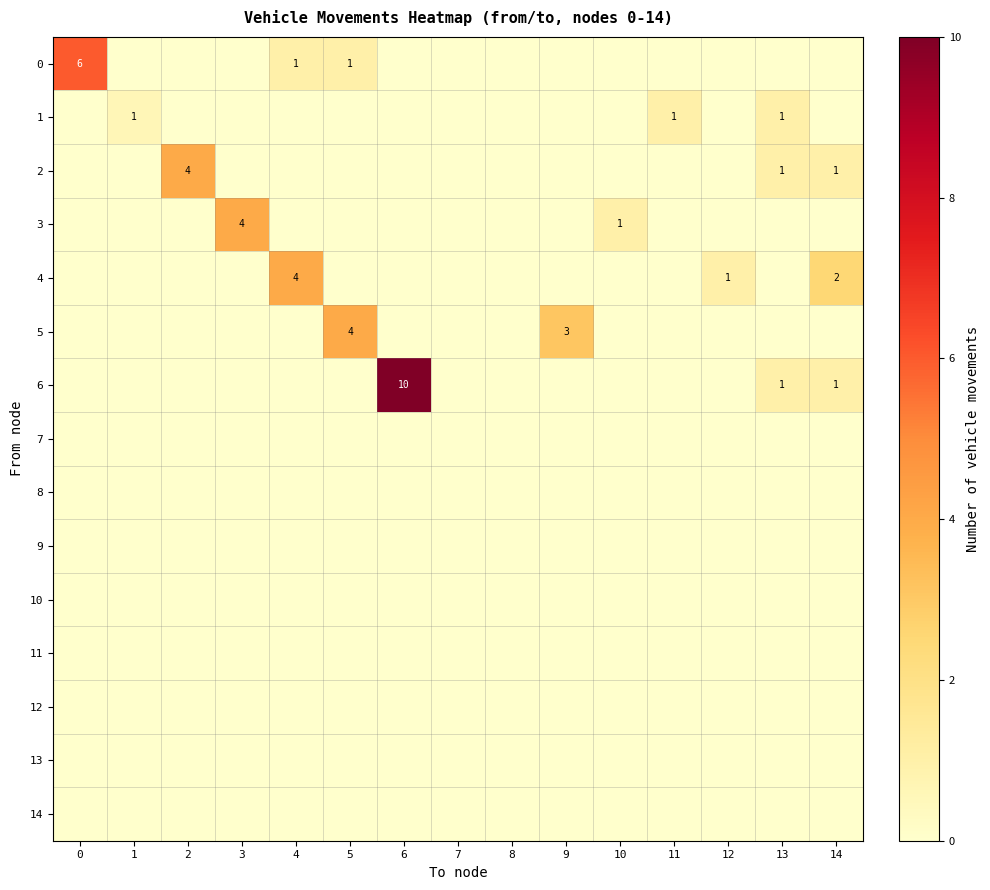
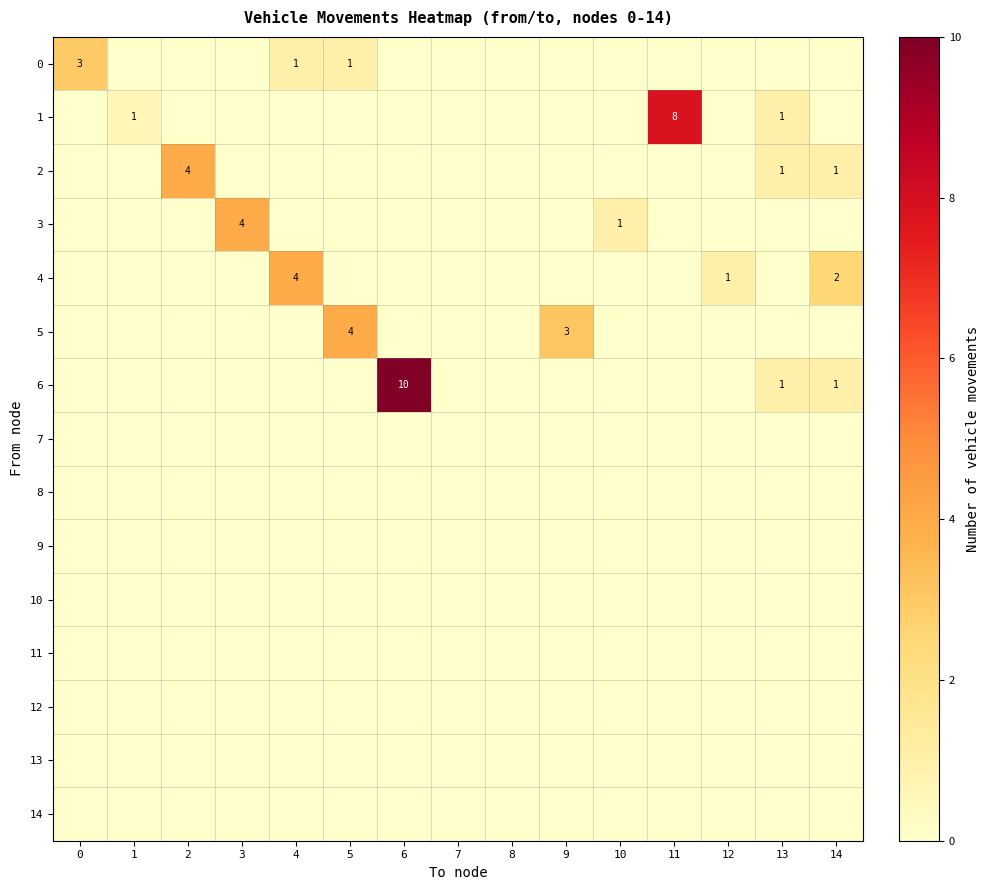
0, 0: 6 -> 3
1, 11: 1 -> 8
